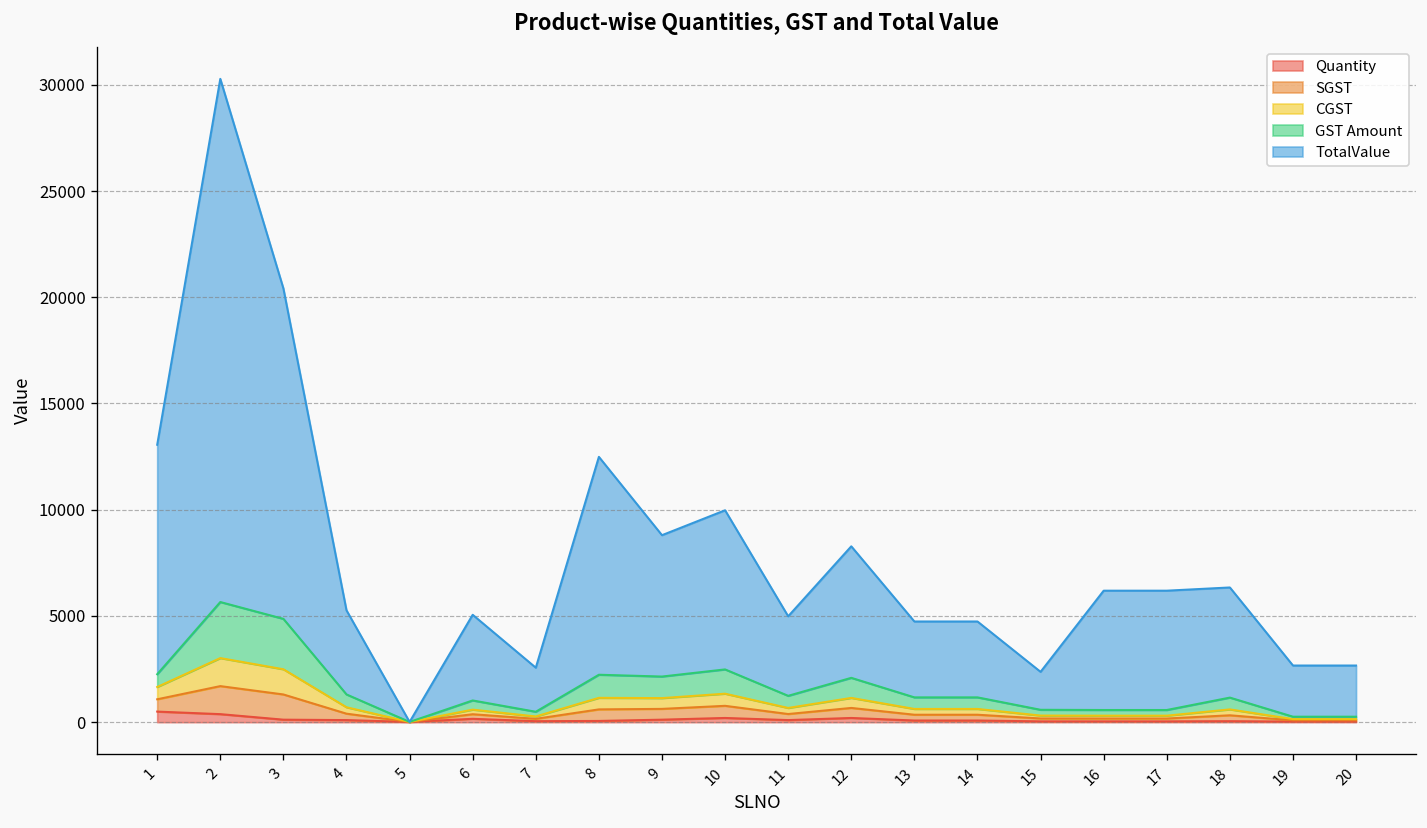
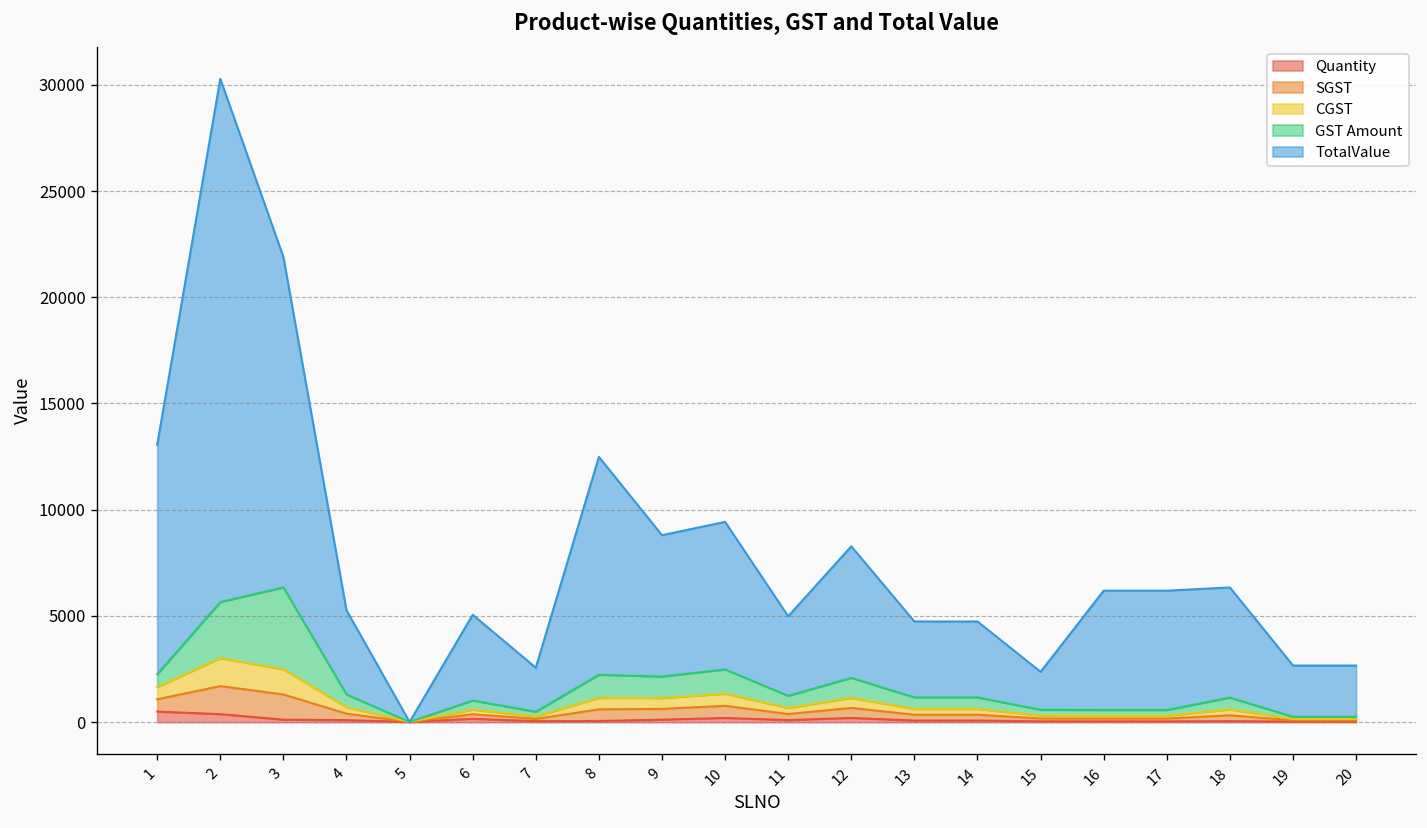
GST Amount, 3: 2400 -> 3900
TotalValue, 10: 7500 -> 6900
